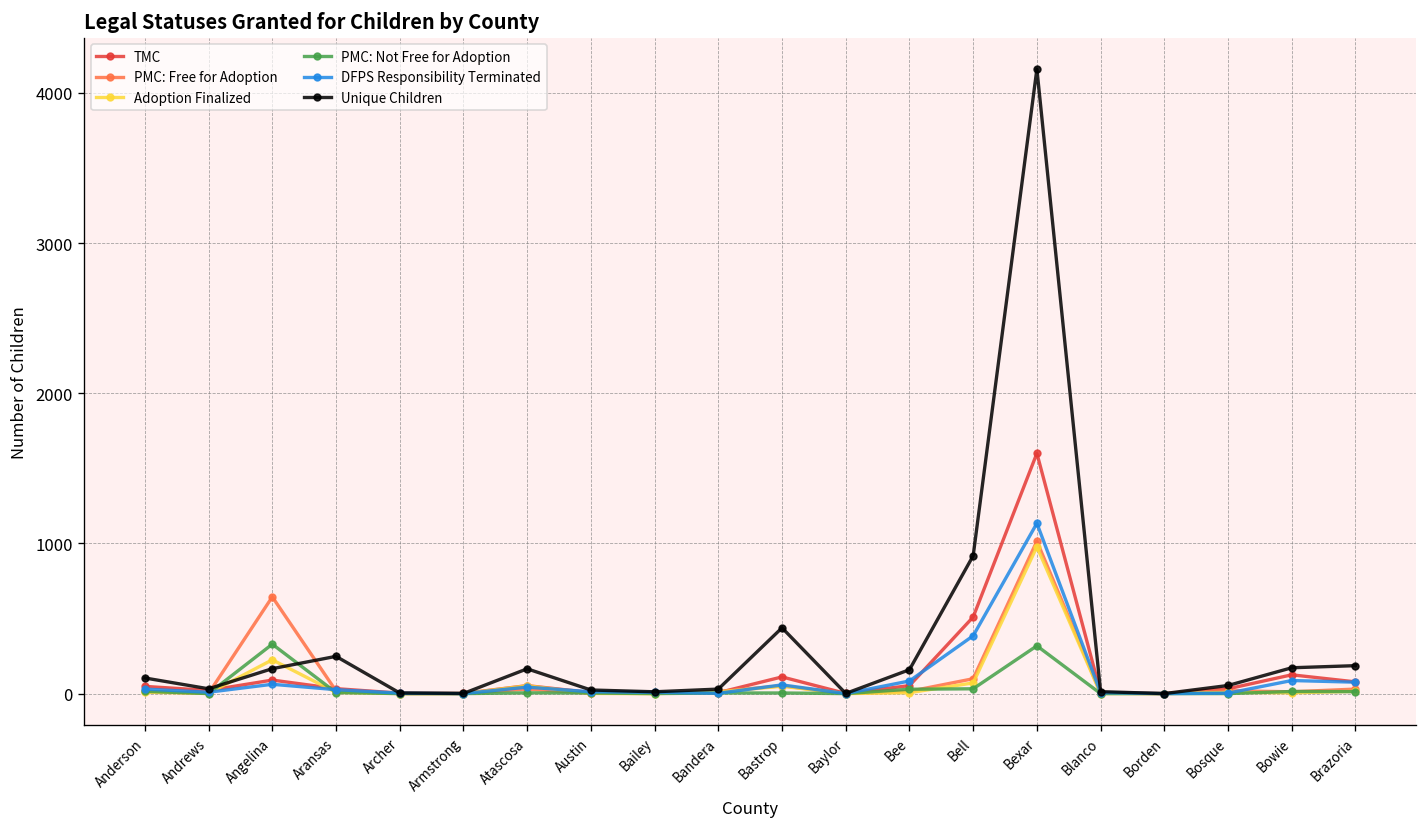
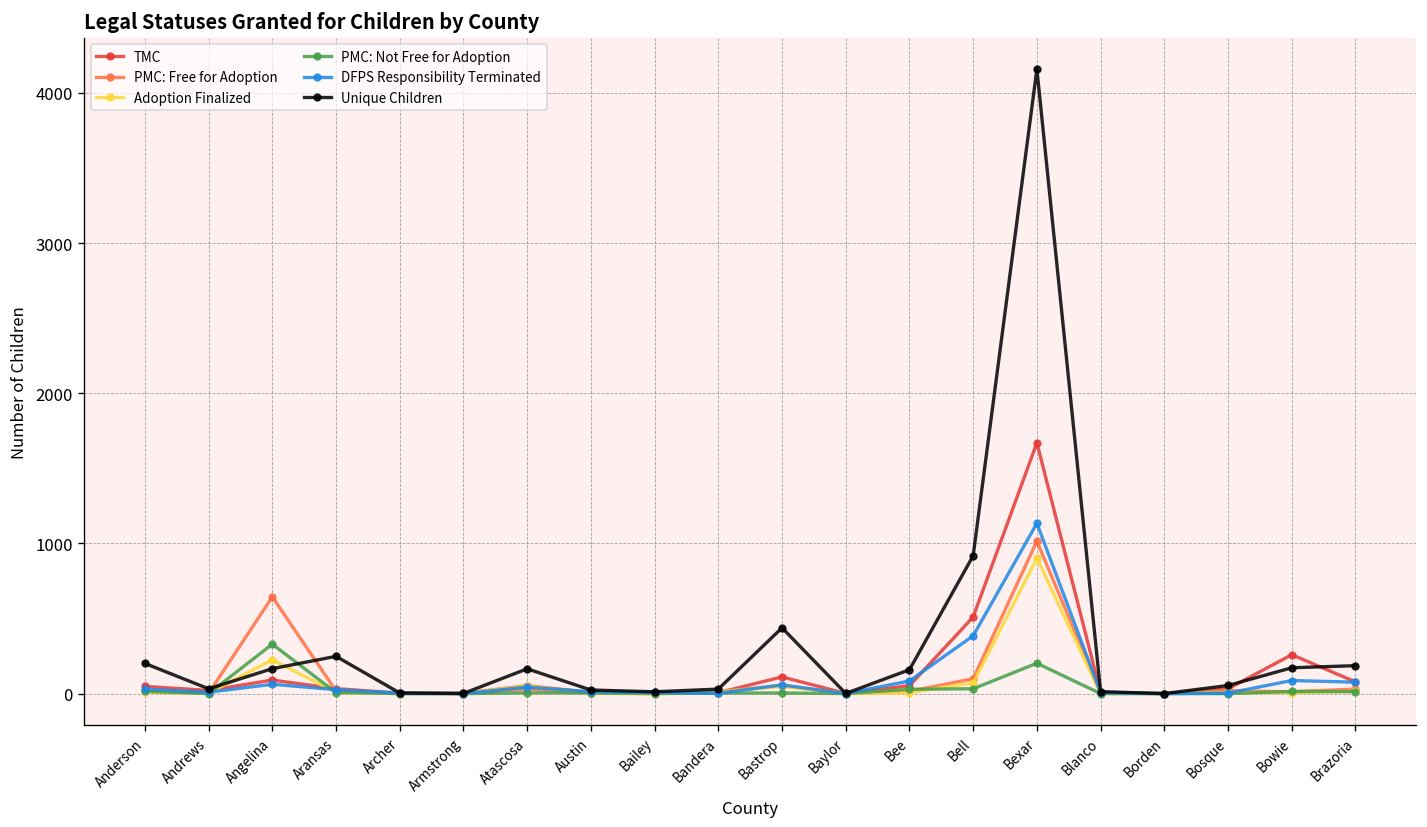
Unique Children, Anderson: 100 -> 200
TMC, Bexar: 1600 -> 1670
Adoption Finalized, Bexar: 980 -> 900
PMC: Not Free for Adoption, Bexar: 320 -> 200
TMC, Bowie: 130 -> 260
